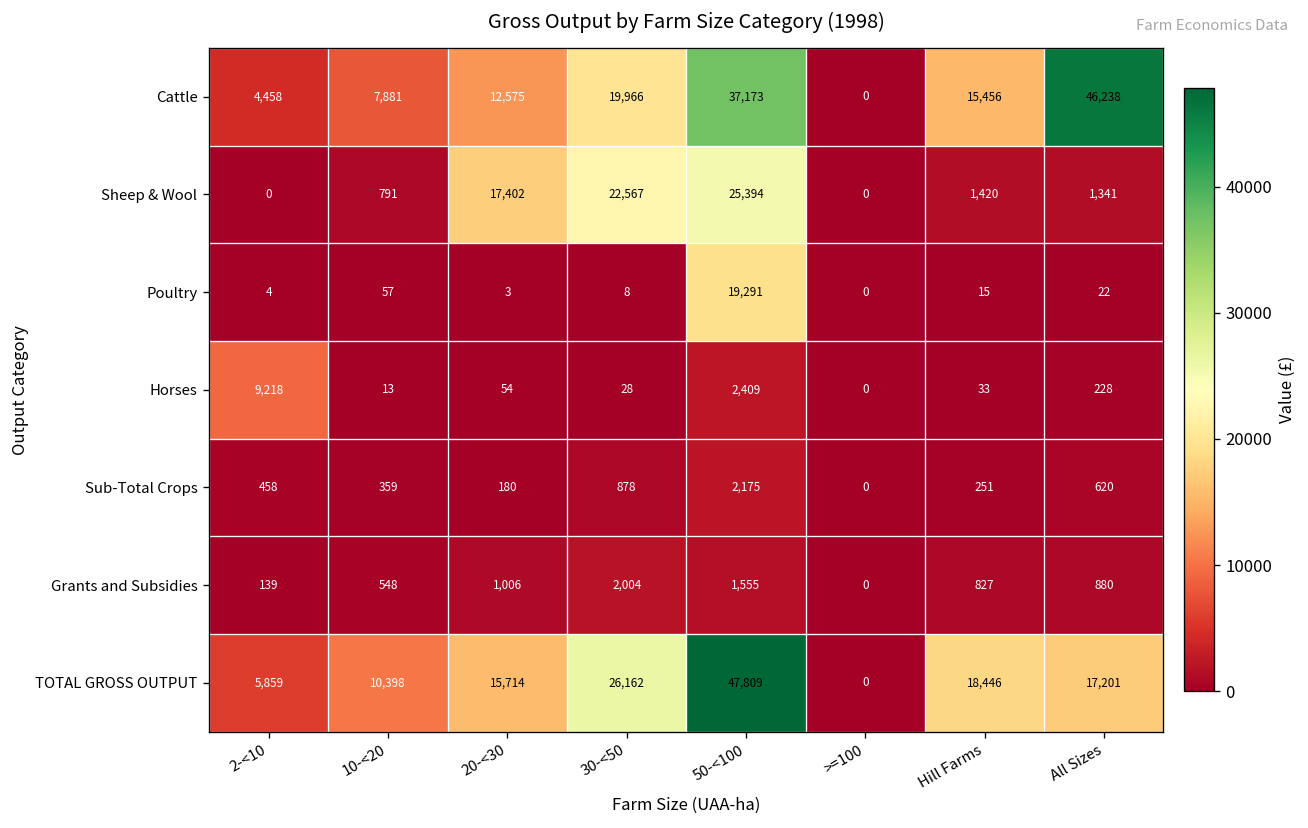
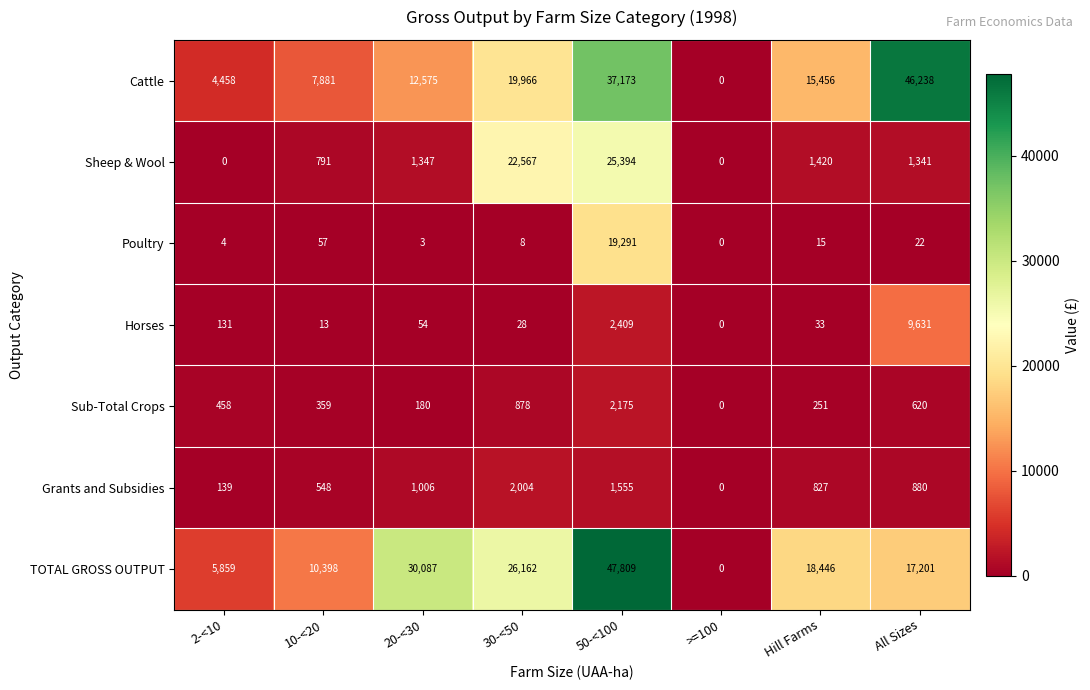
Sheep & Wool, 20-<30: 17,402 -> 1,347
Horses, 2-<10: 9,218 -> 131
Horses, All Sizes: 228 -> 9,631
TOTAL GROSS OUTPUT, 20-<30: 15,714 -> 30,087
